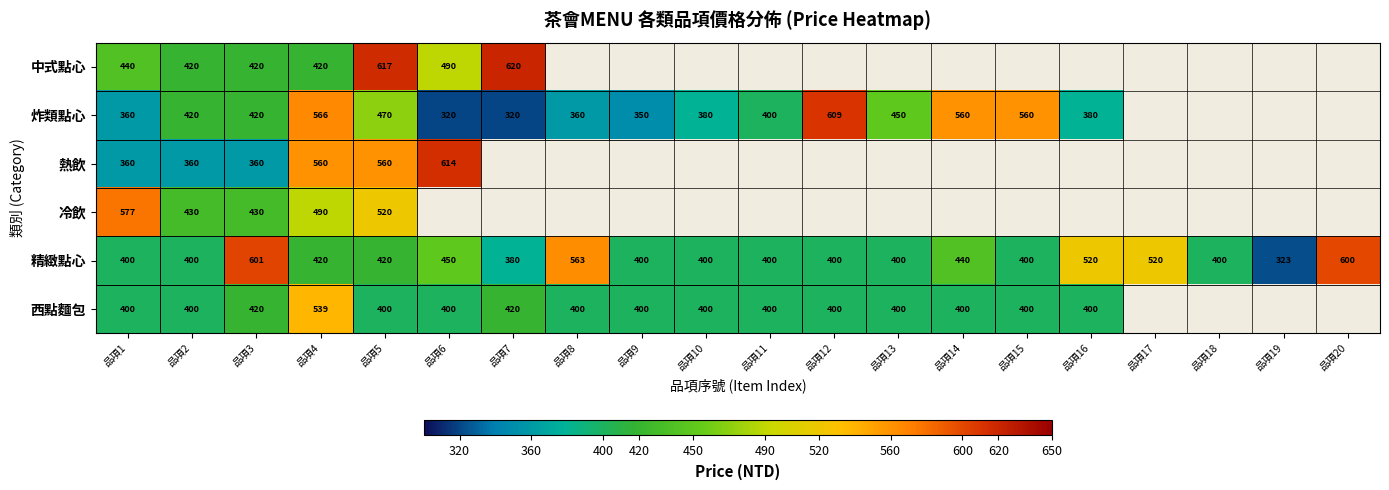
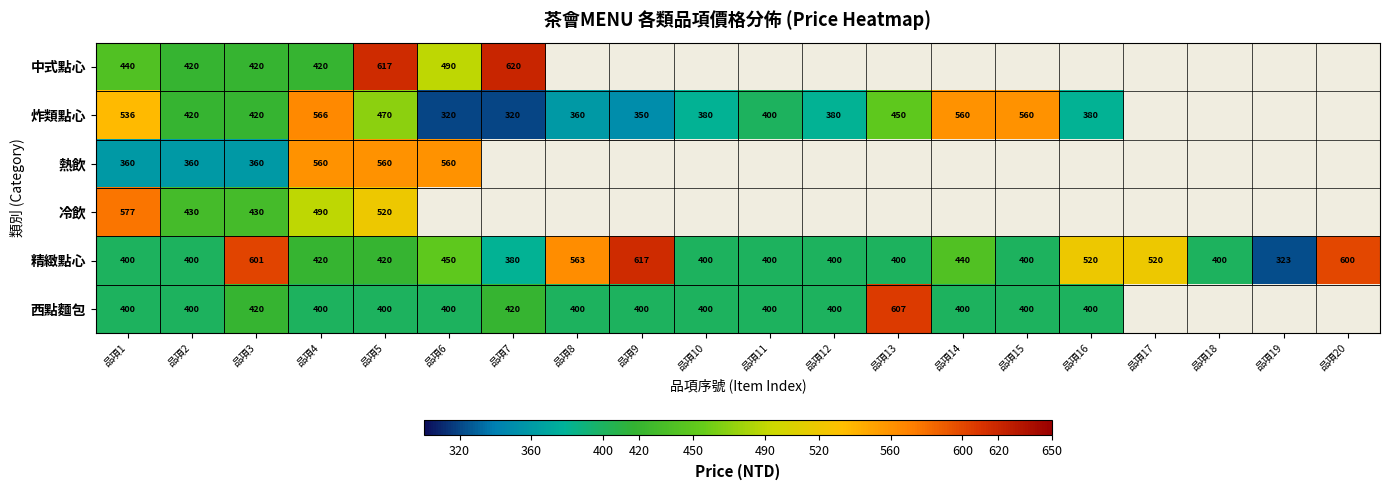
炸類點心, 品項1: 360 -> 536
炸類點心, 品項12: 609 -> 380
熱飲, 品項6: 614 -> 560
精緻點心, 品項9: 400 -> 617
西點麵包, 品項4: 539 -> 400
西點麵包, 品項13: 400 -> 607
